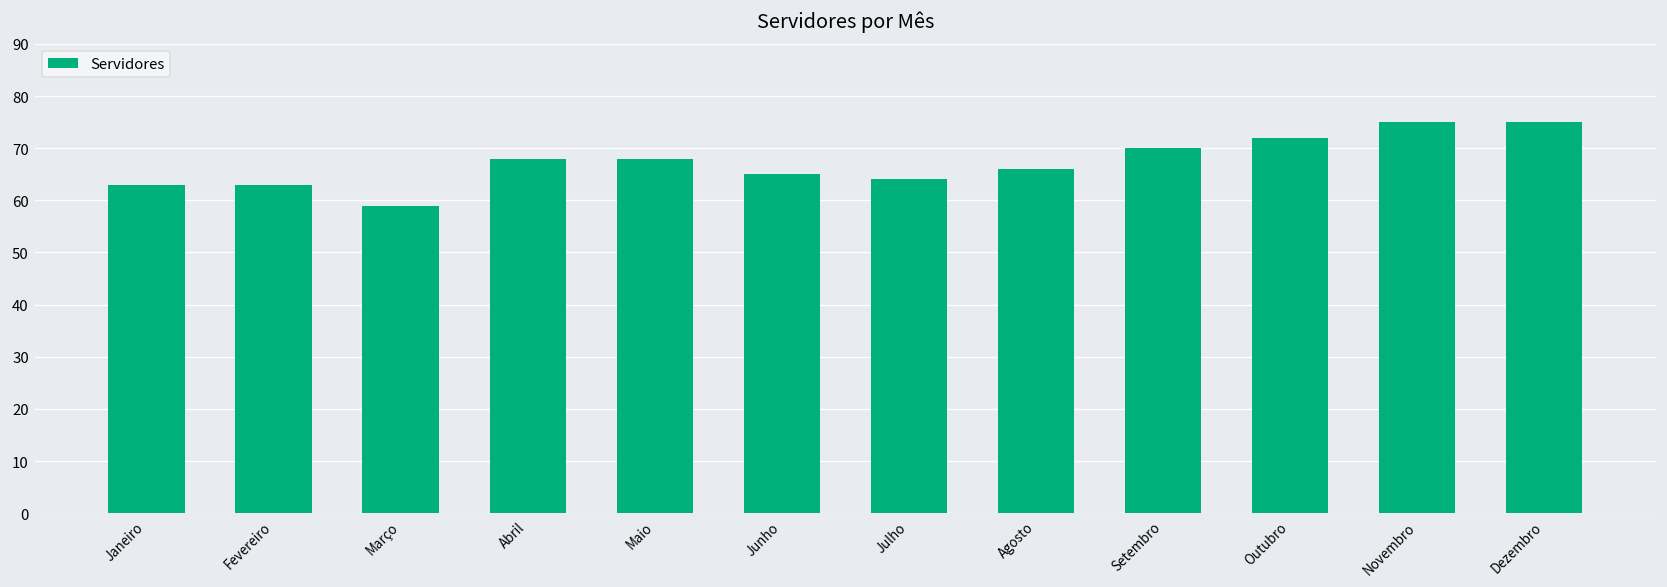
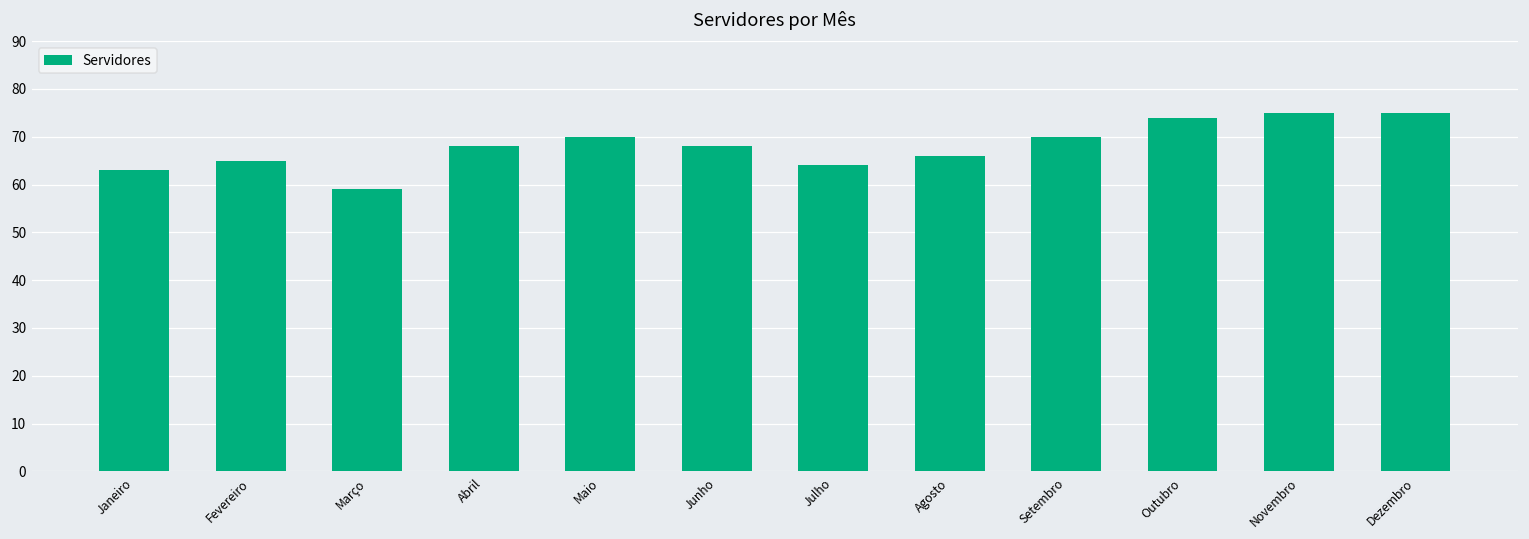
Fevereiro: 63 -> 65
Maio: 68 -> 70
Junho: 65 -> 68
Outubro: 72 -> 74
